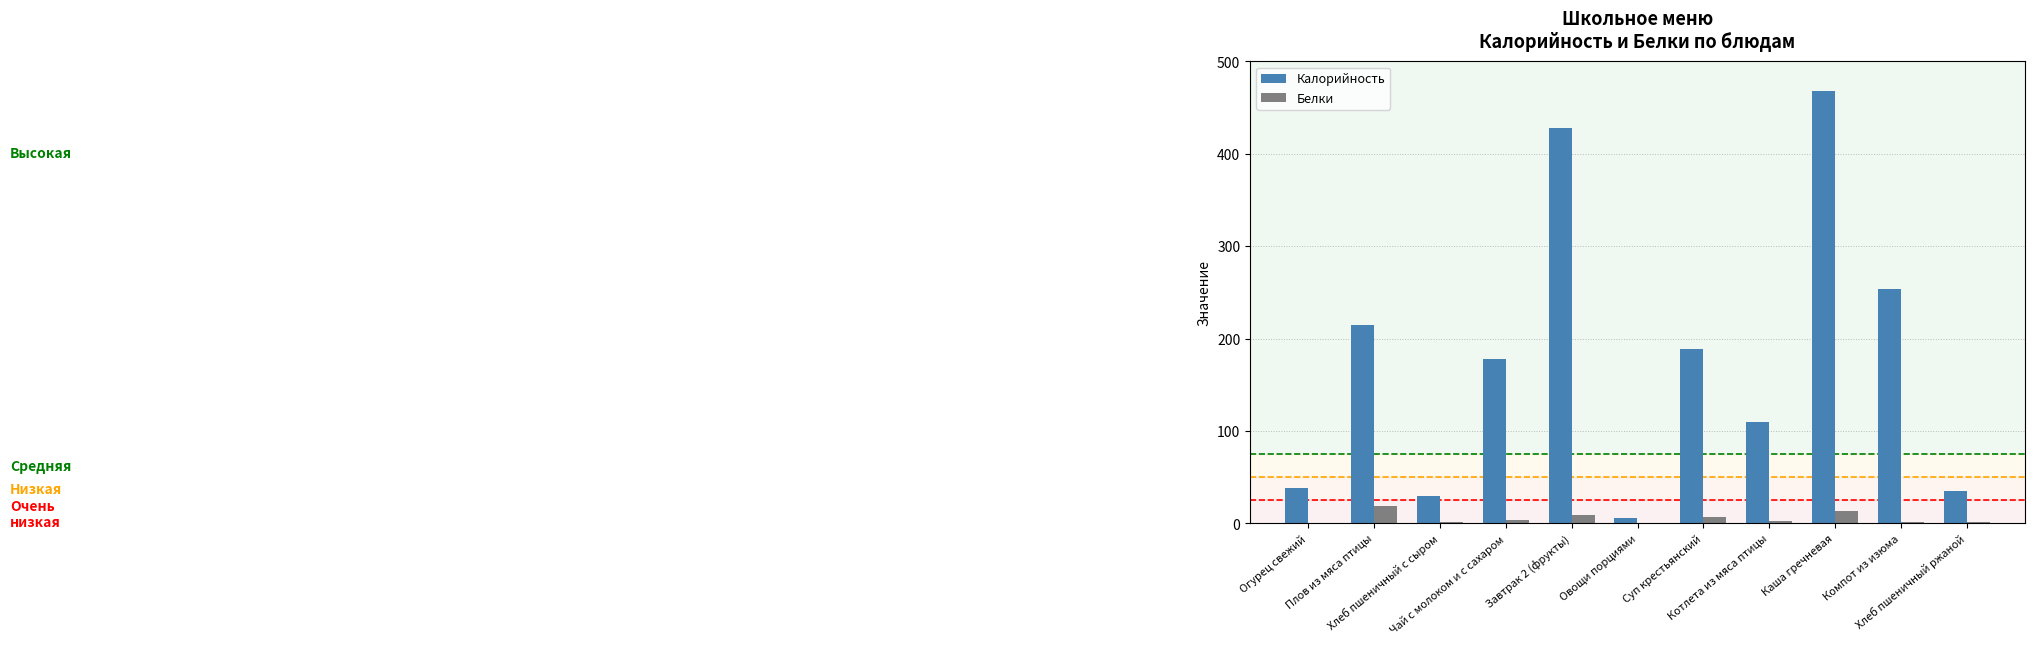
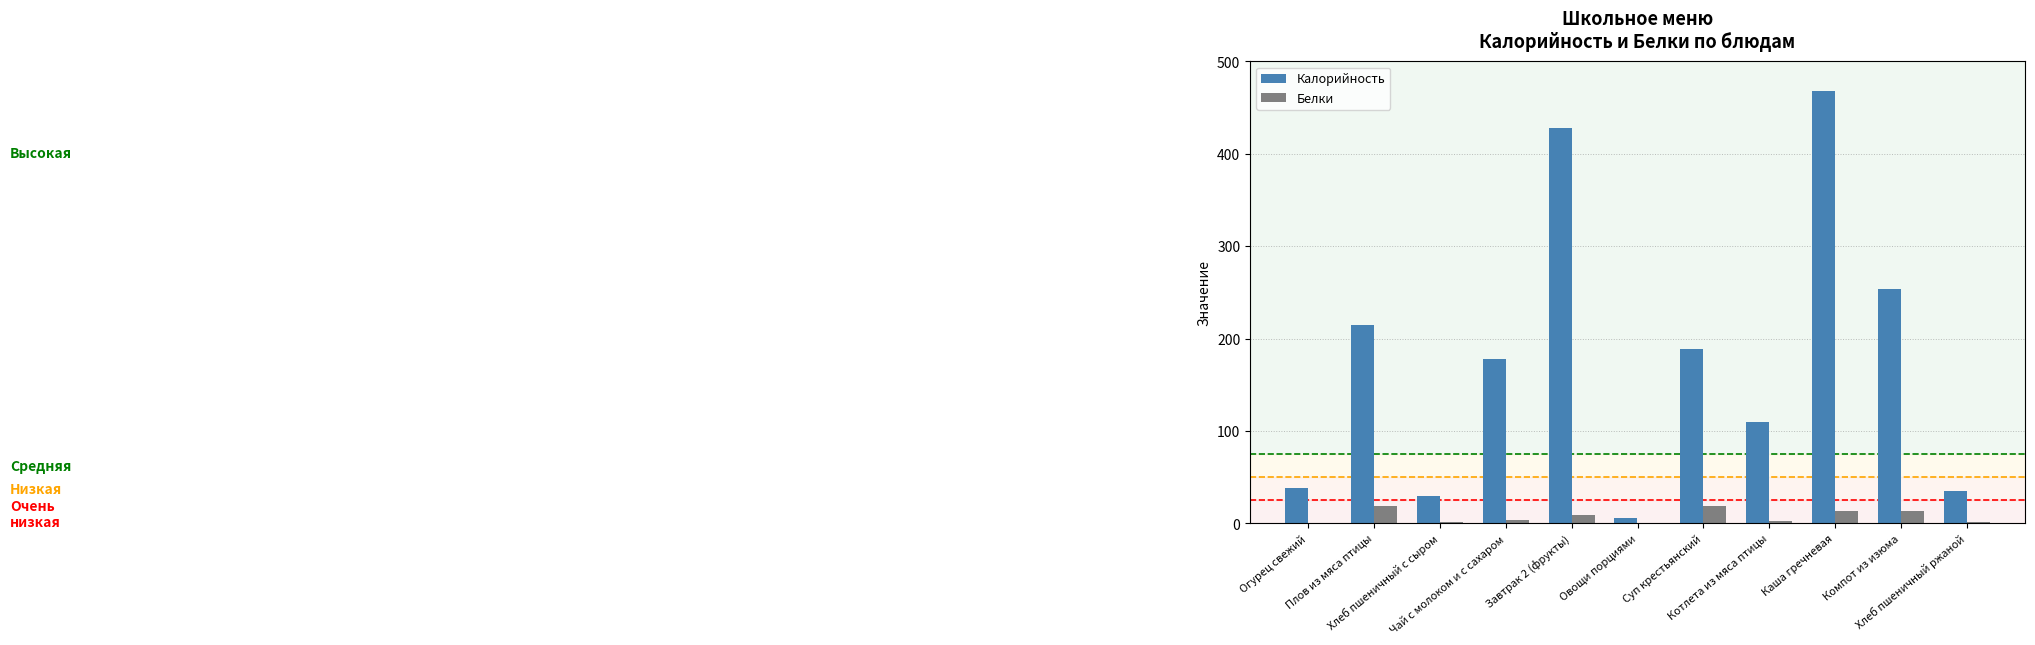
Белки, Суп крестьянский: 10 -> 20
Белки, Компот из изюма: 0 -> 10
